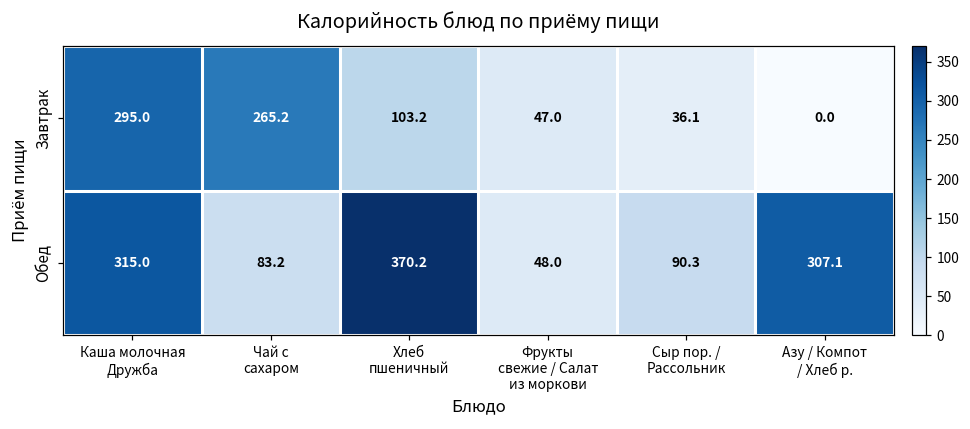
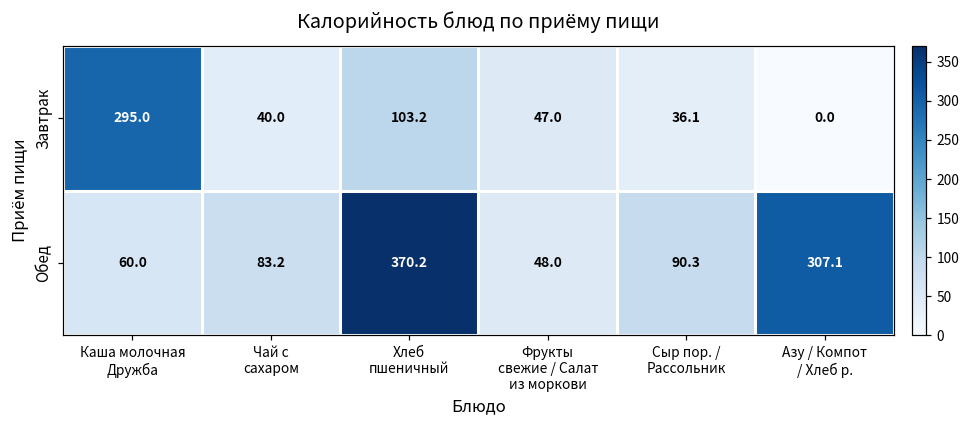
Завтрак, Чай с сахаром: 265.2 -> 40.0
Обед, Каша молочная Дружба: 315.0 -> 60.0
